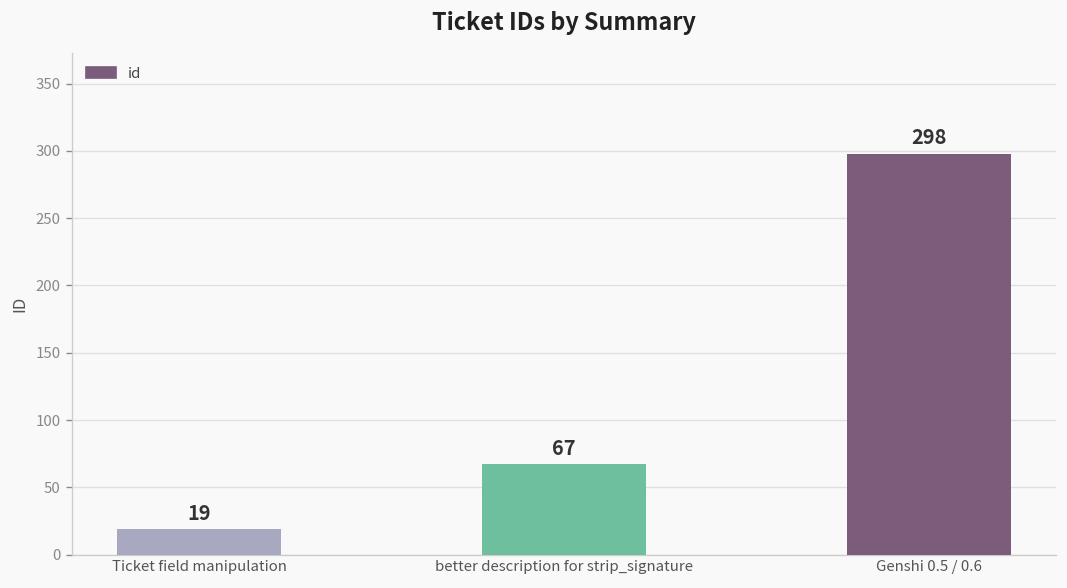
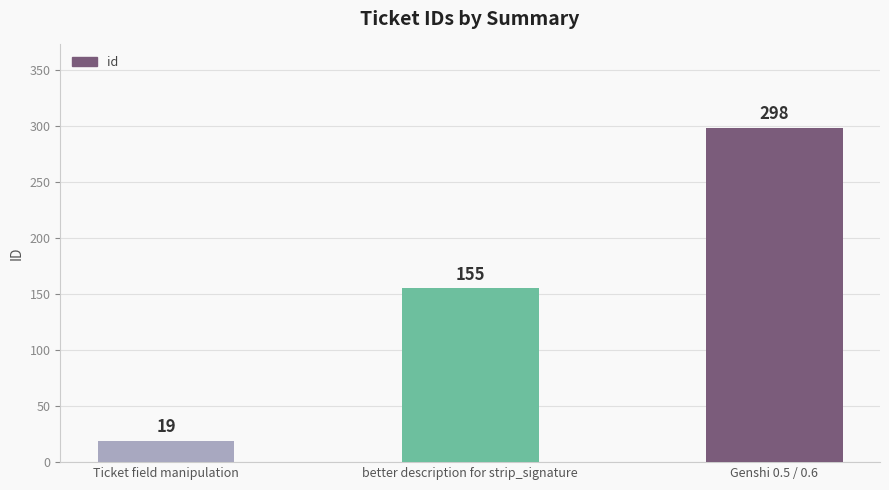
better description for strip_signature: 67 -> 155
